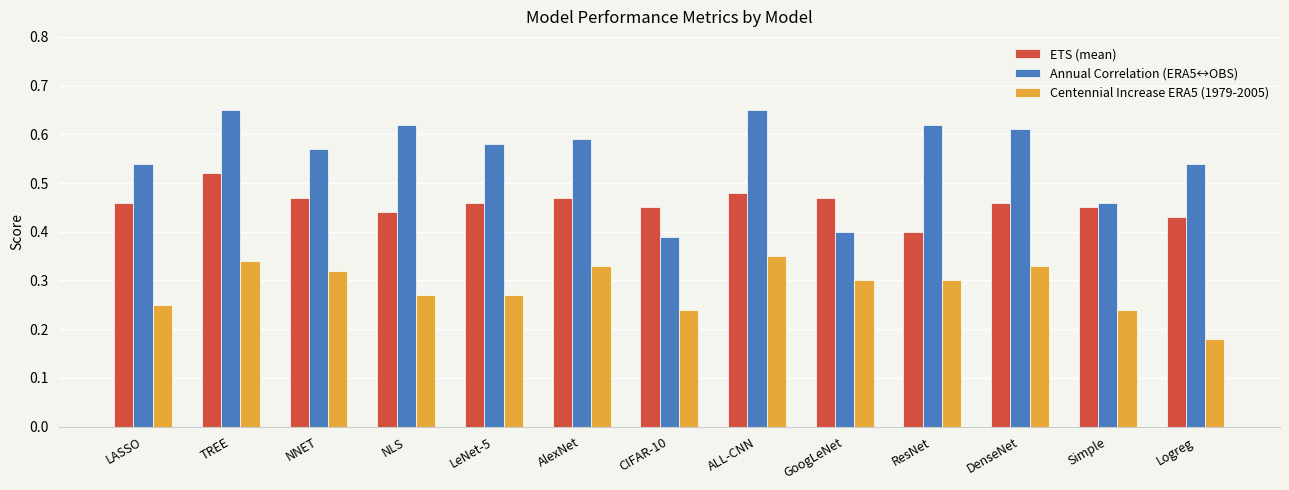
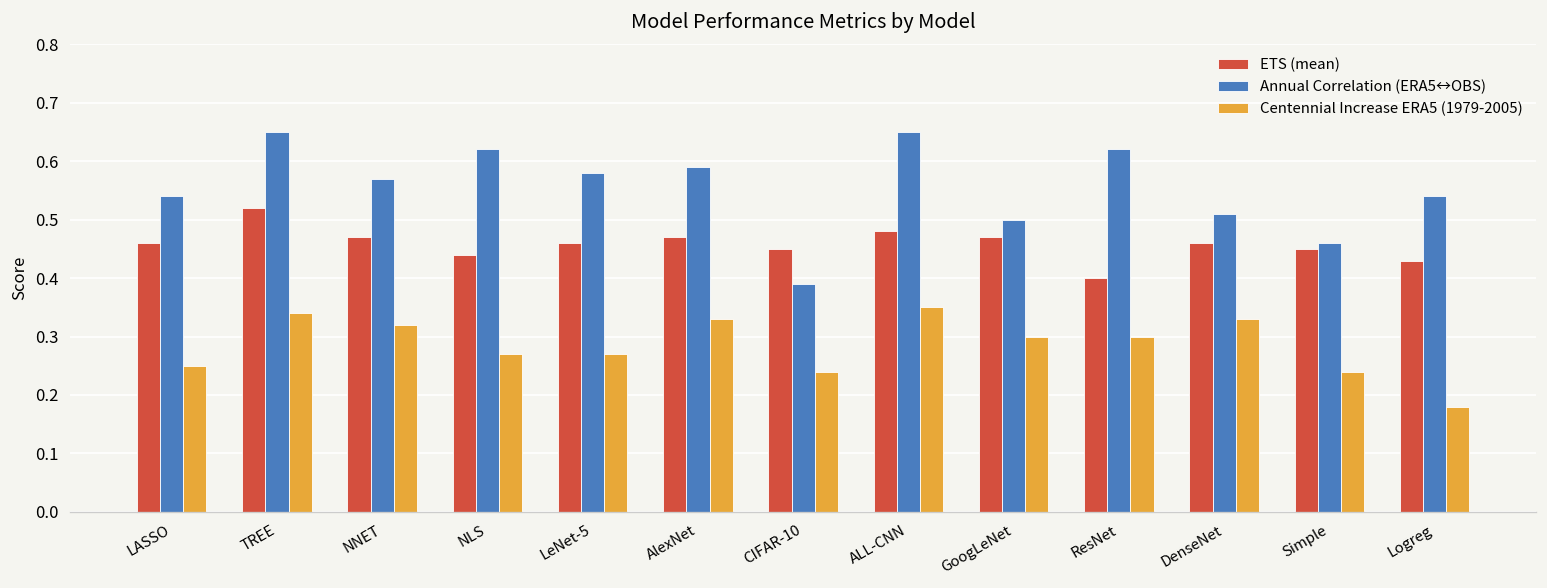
Annual Correlation (ERA5↔OBS), GoogLeNet: 0.4 -> 0.5
Annual Correlation (ERA5↔OBS), DenseNet: 0.61 -> 0.51
